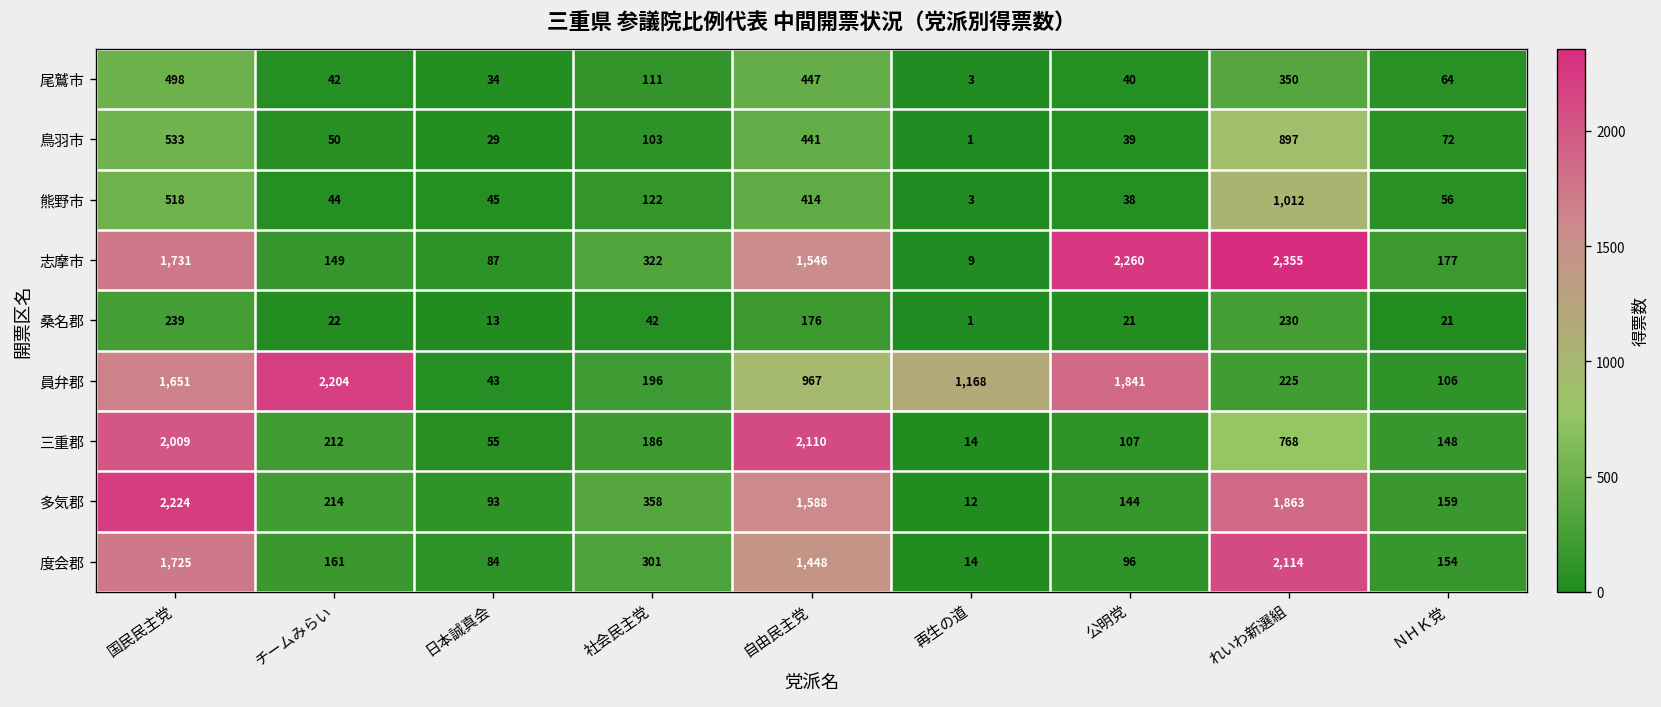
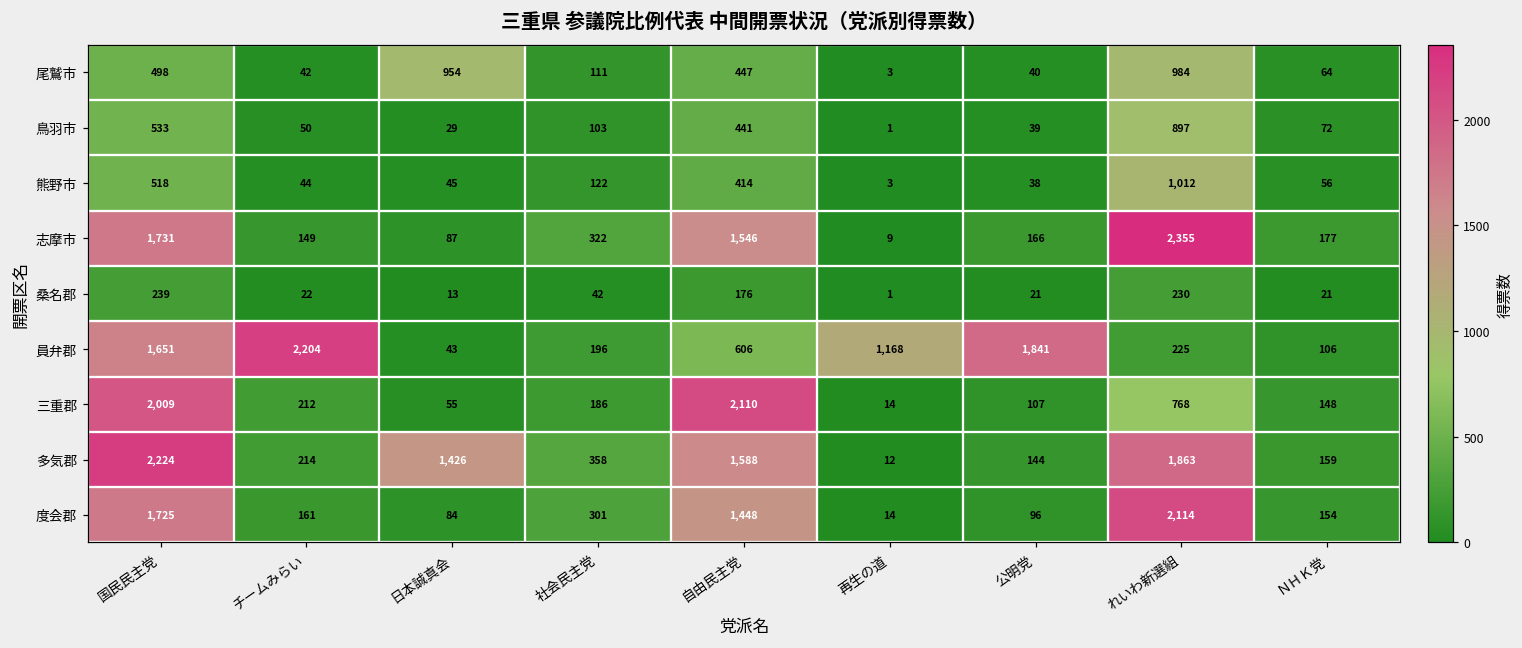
尾鷲市, 日本誠真会: 34 -> 954
尾鷲市, れいわ新選組: 350 -> 984
志摩市, 公明党: 2,260 -> 166
員弁郡, 自由民主党: 967 -> 606
多気郡, 日本誠真会: 93 -> 1,426
